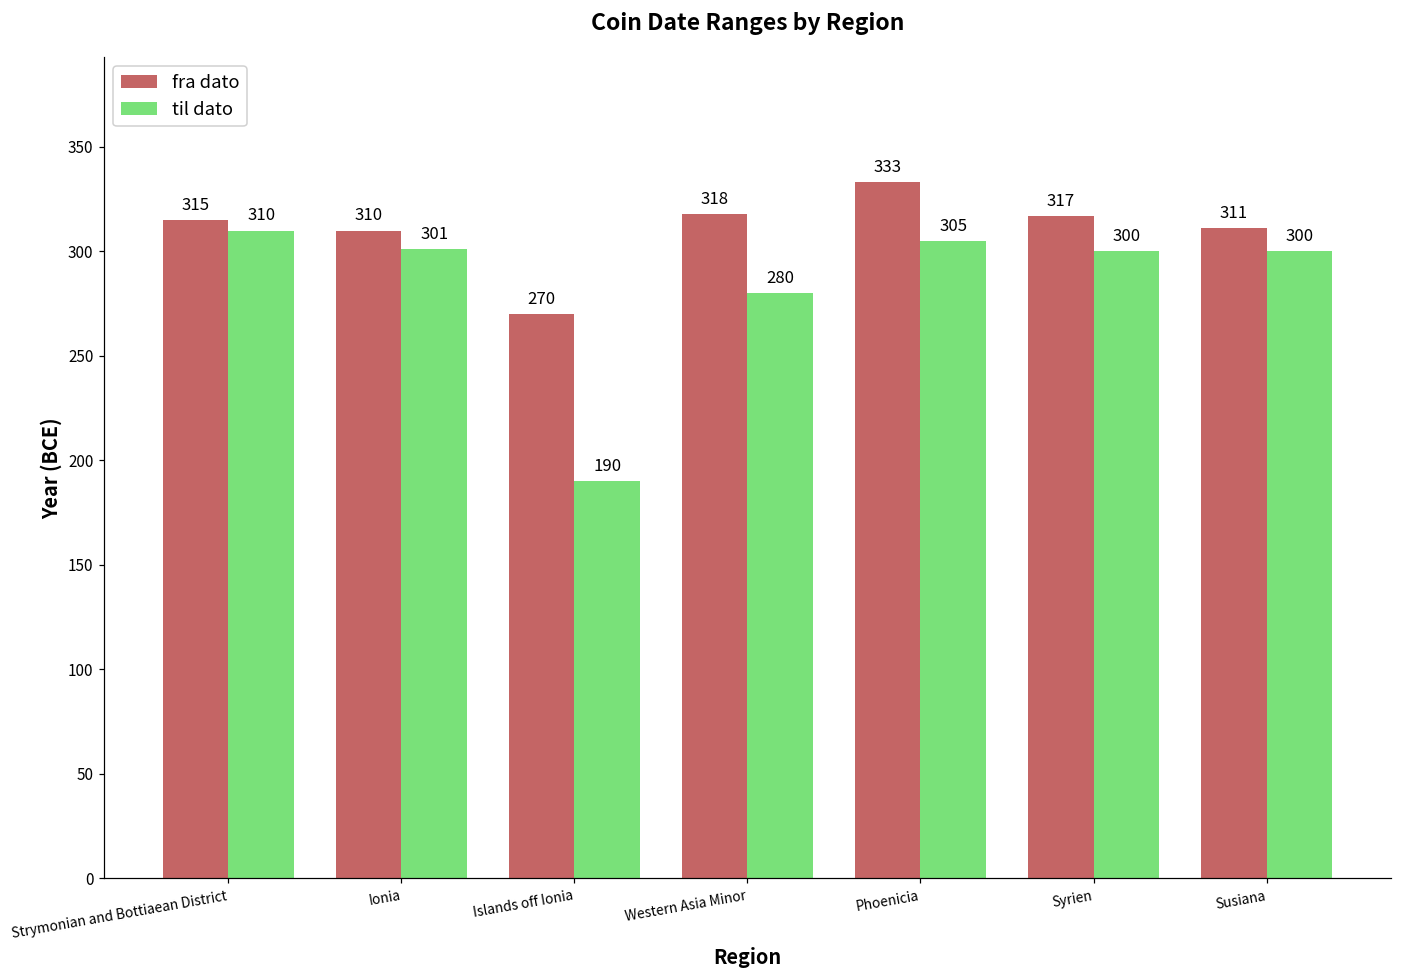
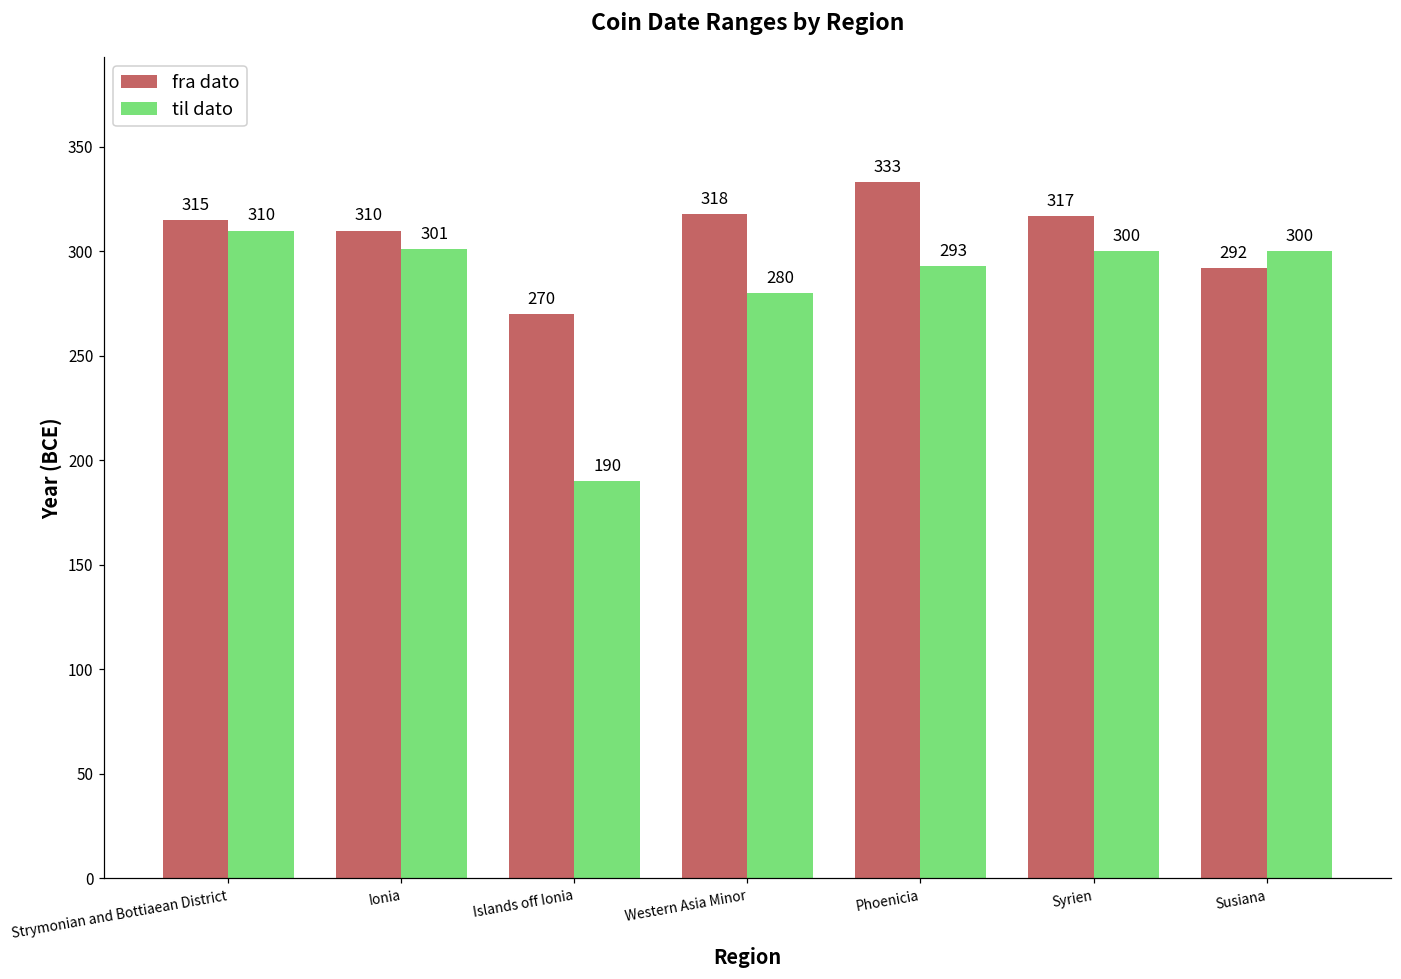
til dato, Phoenicia: 305 -> 293
fra dato, Susiana: 311 -> 292
